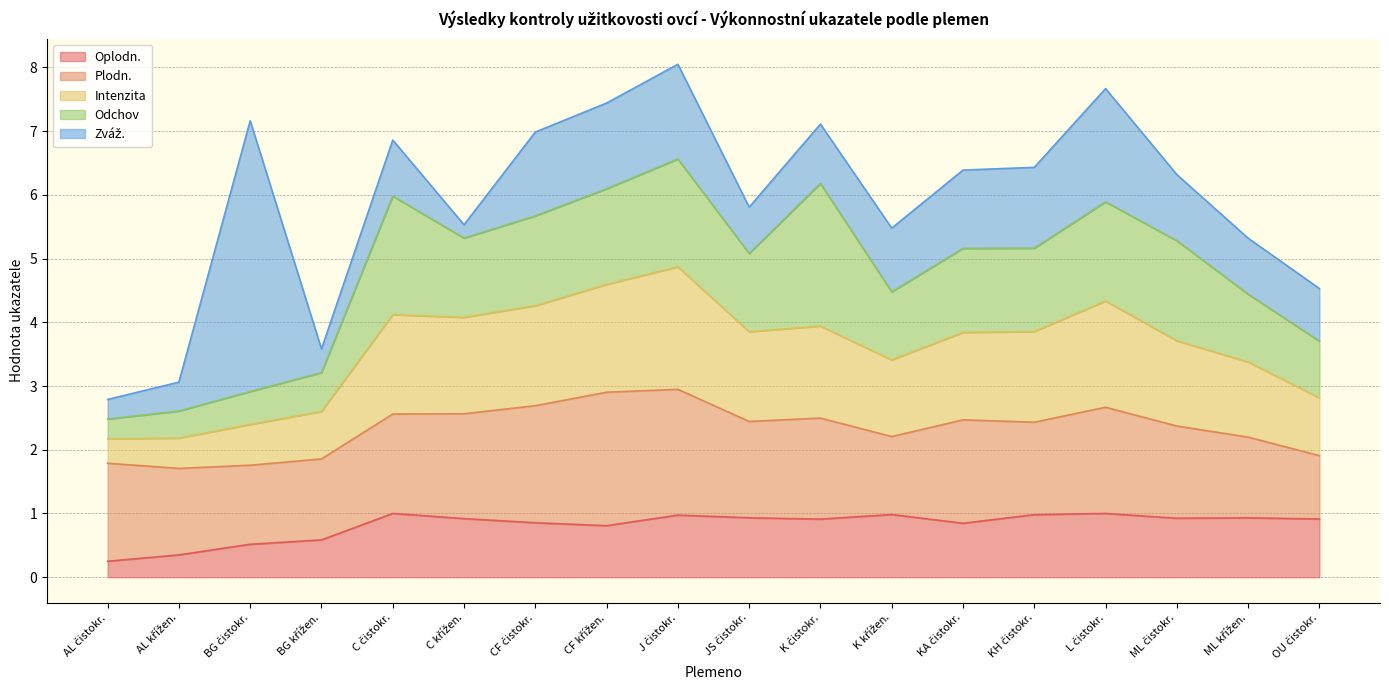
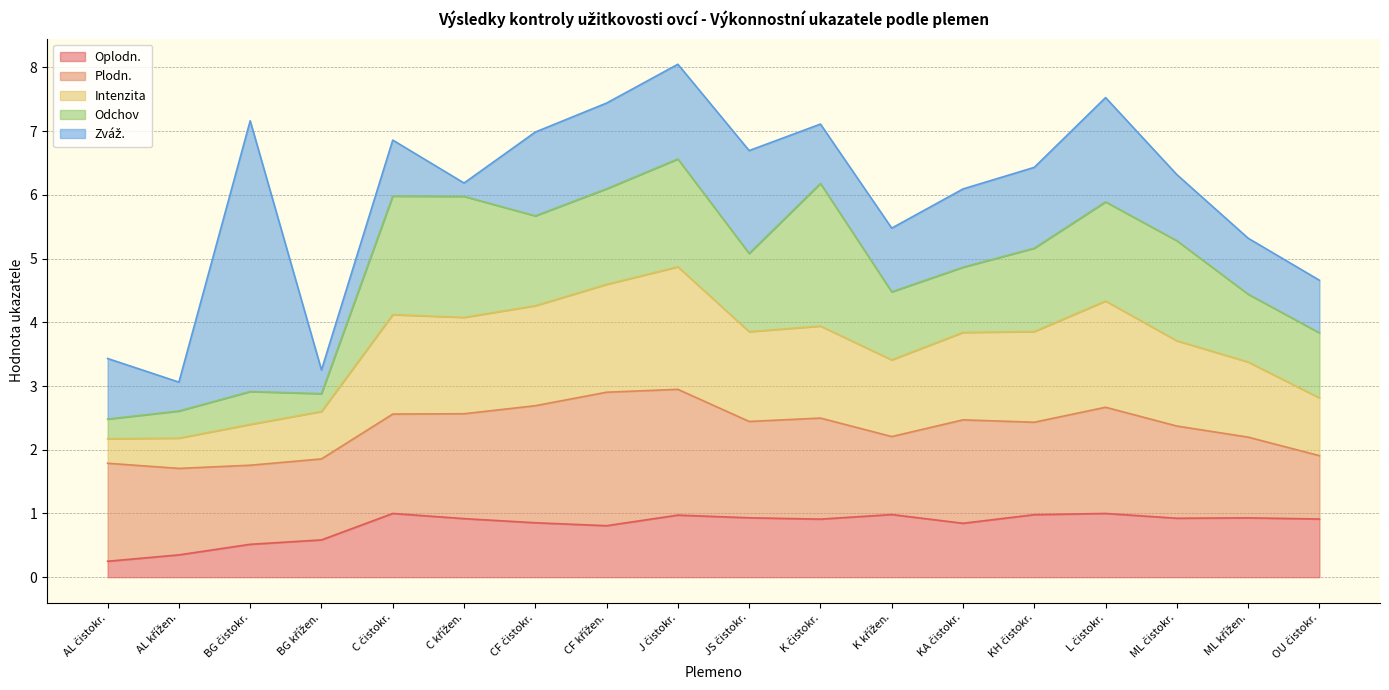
Zváž., AL čistokr.: 0.3 -> 1.0
Odchov, BG křížen.: 0.6 -> 0.3
Odchov, C křížen.: 1.2 -> 1.9
Zváž., JS čistokr.: 0.7 -> 1.6
Odchov, KA čistokr.: 1.3 -> 1.0
Zváž., L čistokr.: 1.8 -> 1.6
Odchov, OU čistokr.: 0.9 -> 1.0
